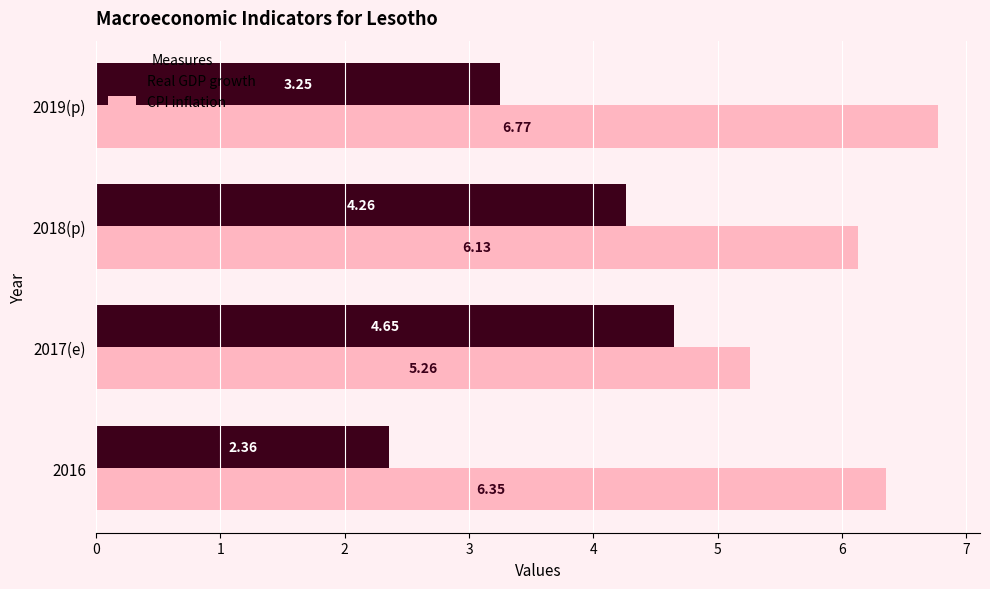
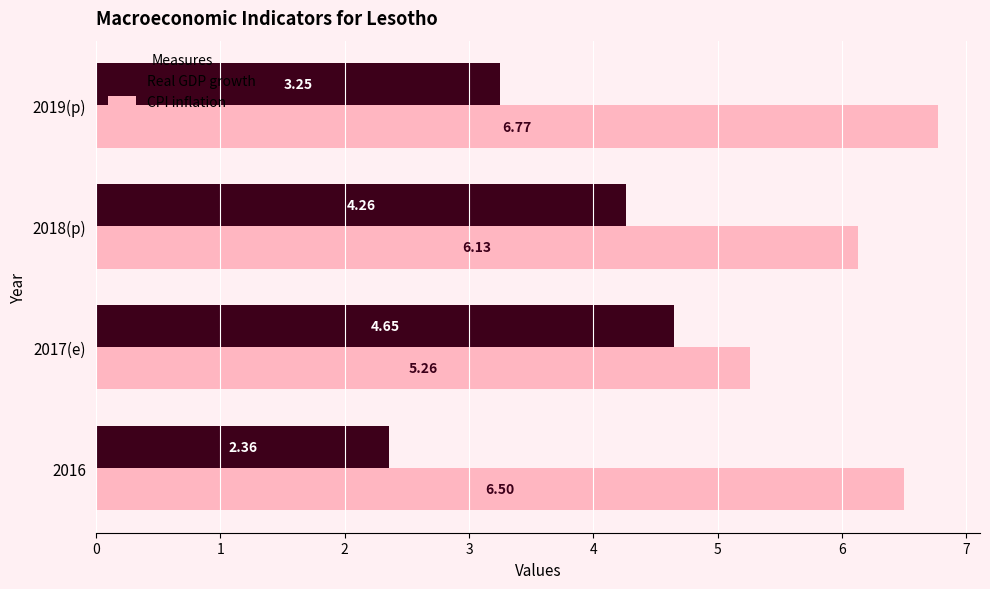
CPI inflation, 2016: 6.35 -> 6.50
